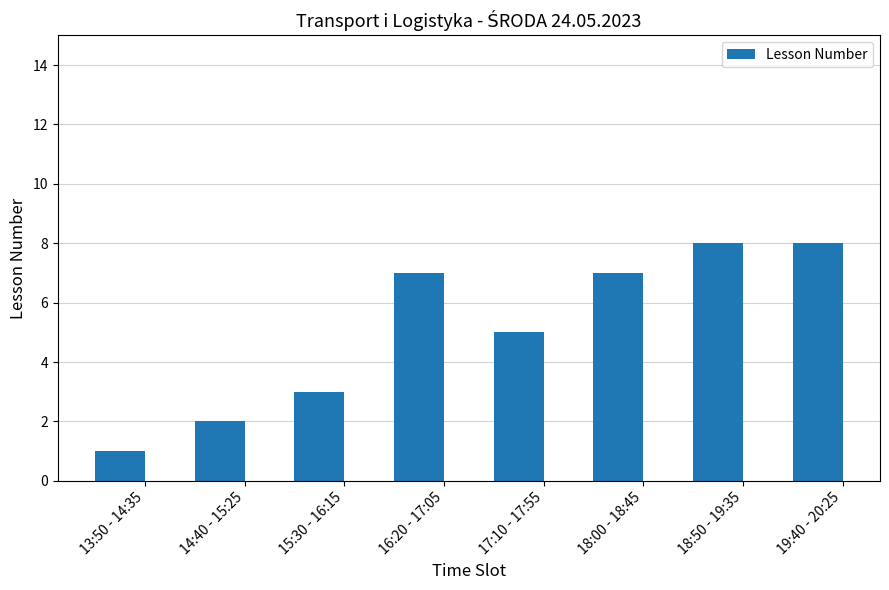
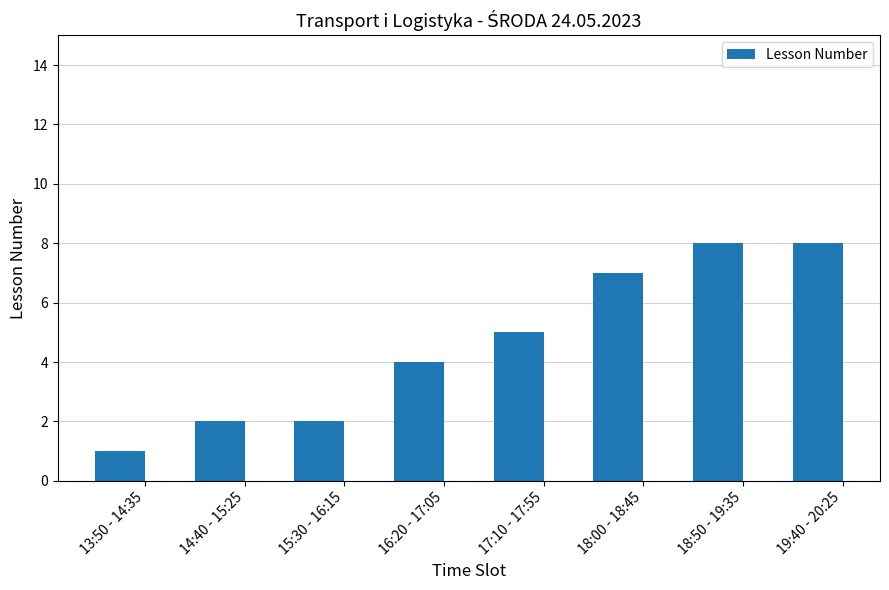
15:30 - 16:15: 3 -> 2
16:20 - 17:05: 7 -> 4
